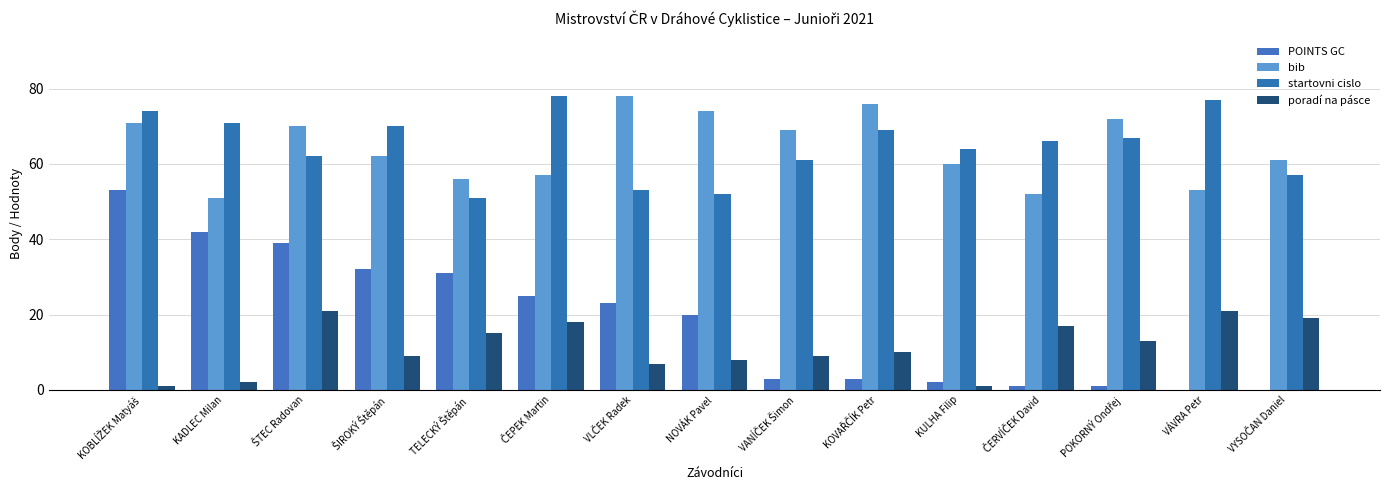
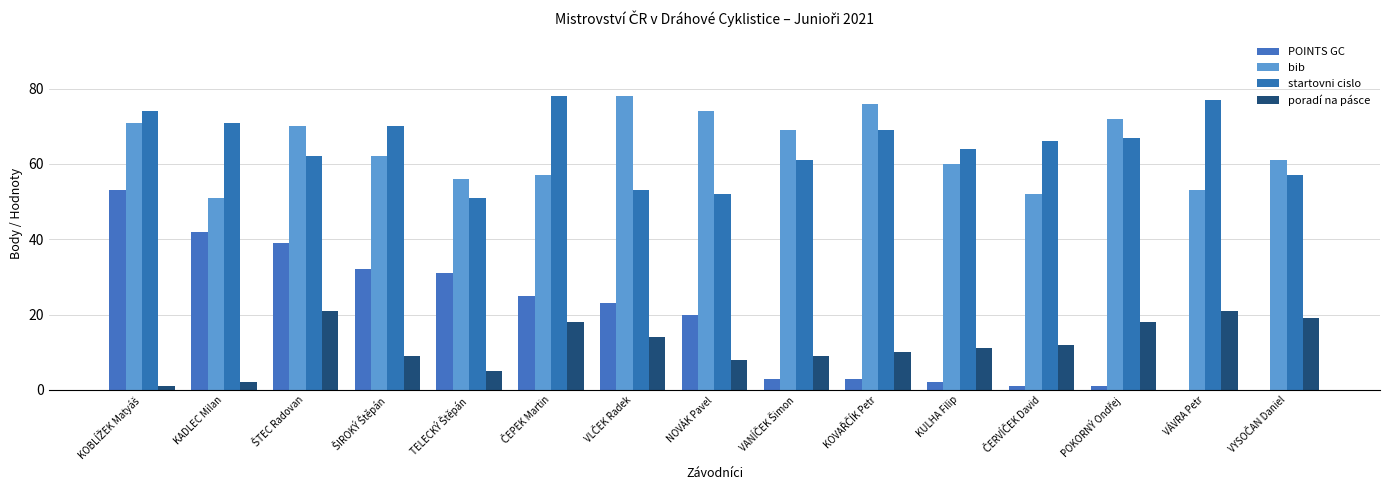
poradí na pásce, TELECKÝ Štěpán: 15 -> 5
poradí na pásce, VLČEK Radek: 7 -> 14
poradí na pásce, KULHA Filip: 1 -> 11
poradí na pásce, ČERVÍČEK David: 17 -> 12
poradí na pásce, POKORNÝ Ondřej: 13 -> 18
